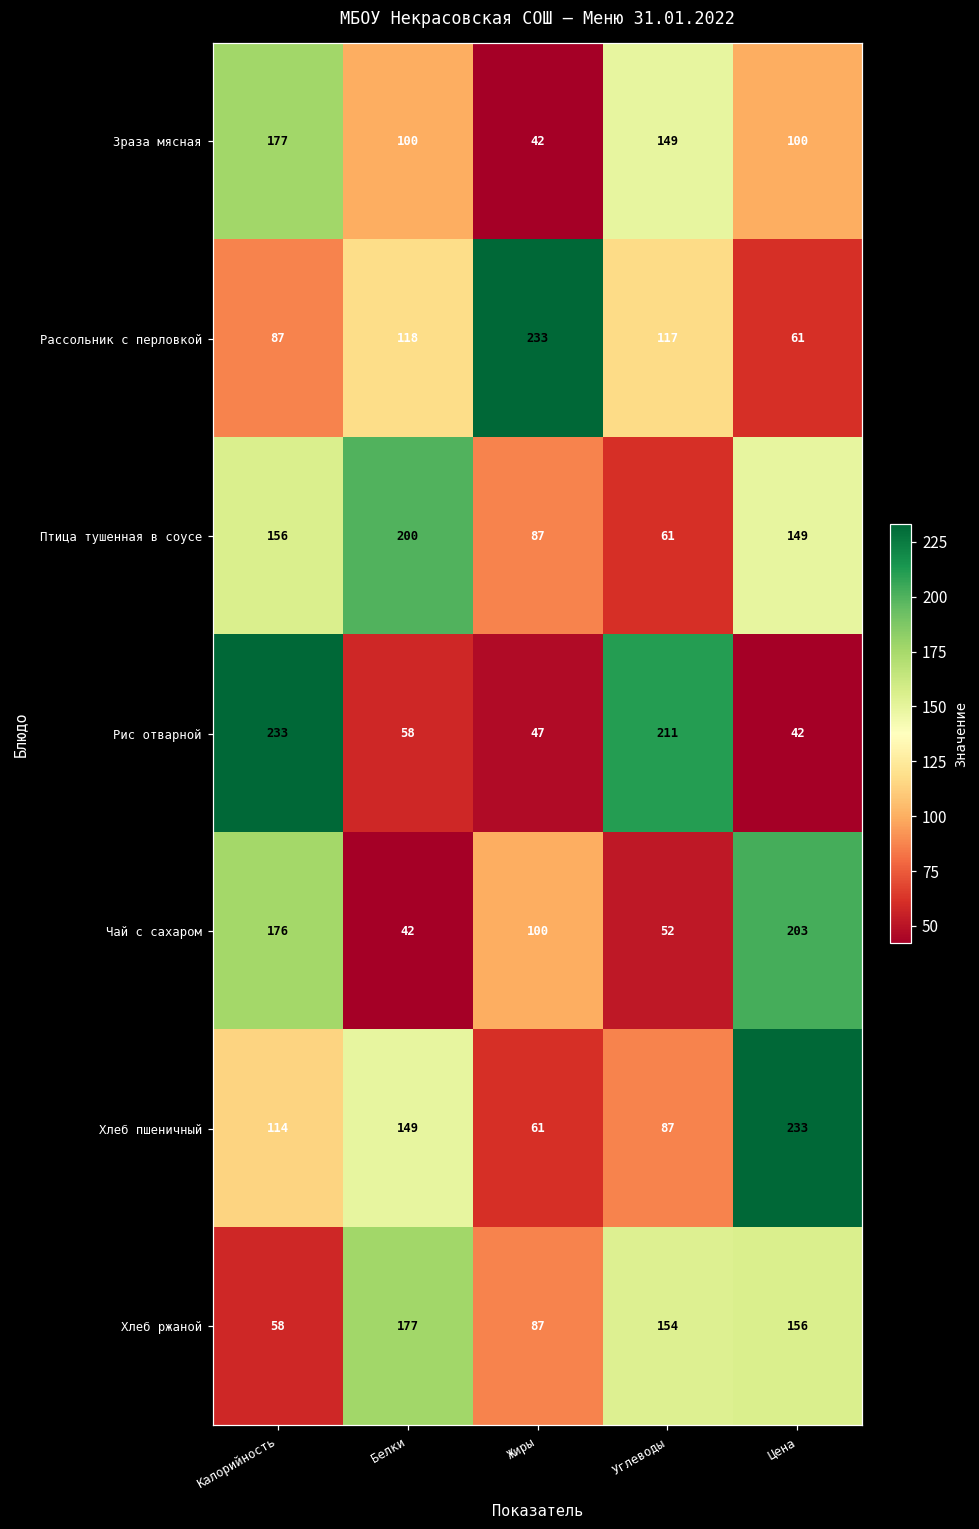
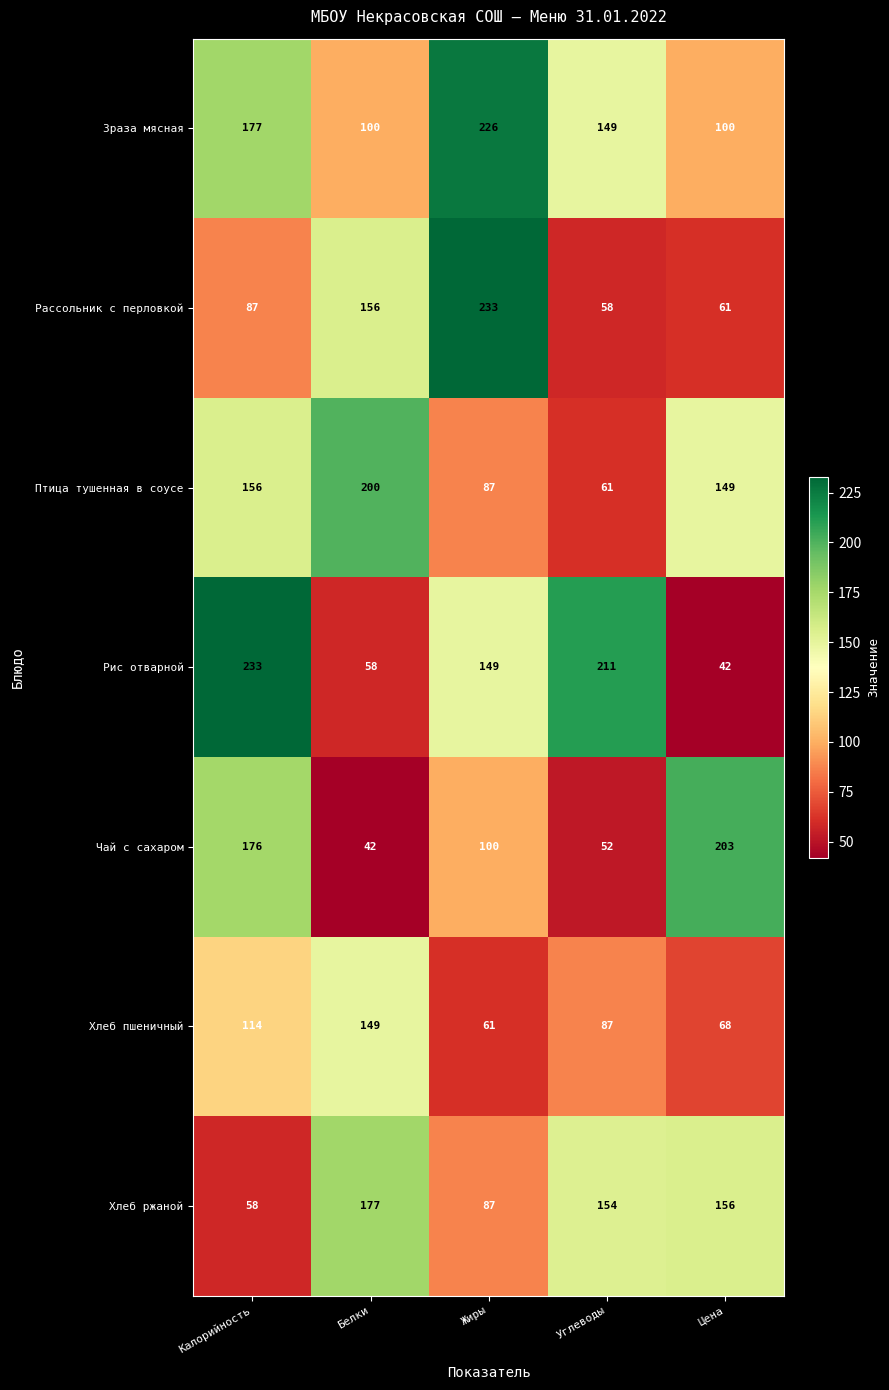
Зраза мясная, Жиры: 42 -> 226
Рассольник с перловкой, Белки: 118 -> 156
Рассольник с перловкой, Углеводы: 117 -> 58
Рис отварной, Жиры: 47 -> 149
Хлеб пшеничный, Цена: 233 -> 68
